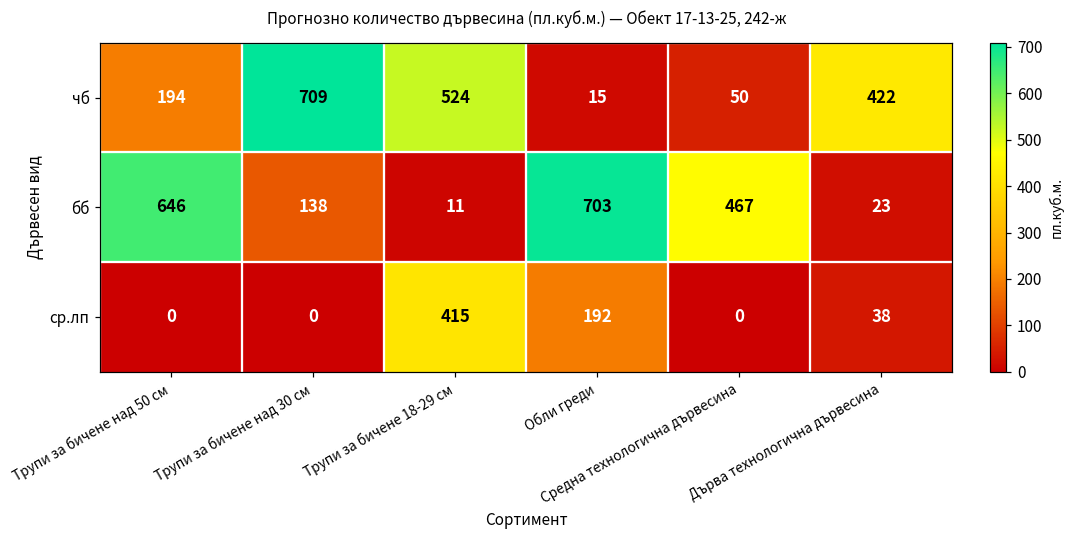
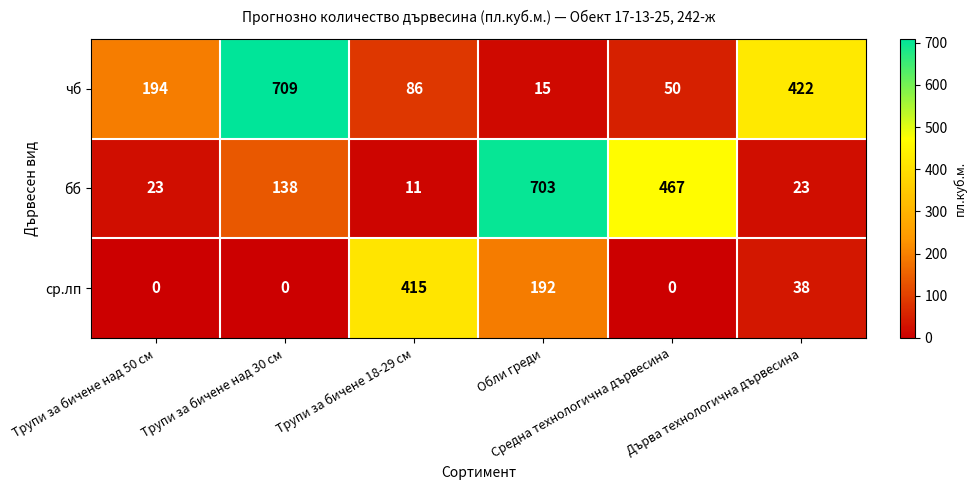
чб, Трупи за бичене 18-29 см: 524 -> 86
бб, Трупи за бичене над 50 см: 646 -> 23
